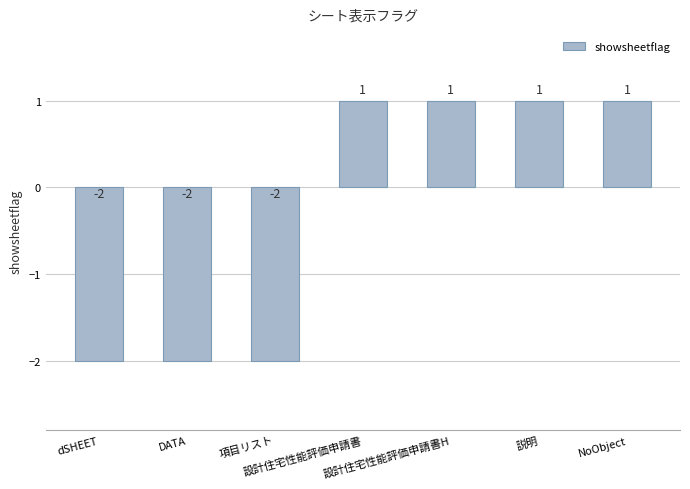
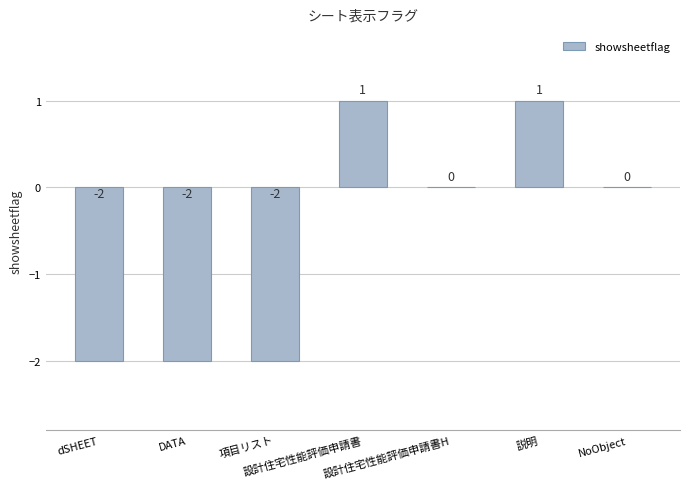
設計住宅性能評価申請書H: 1 -> 0
NoObject: 1 -> 0
